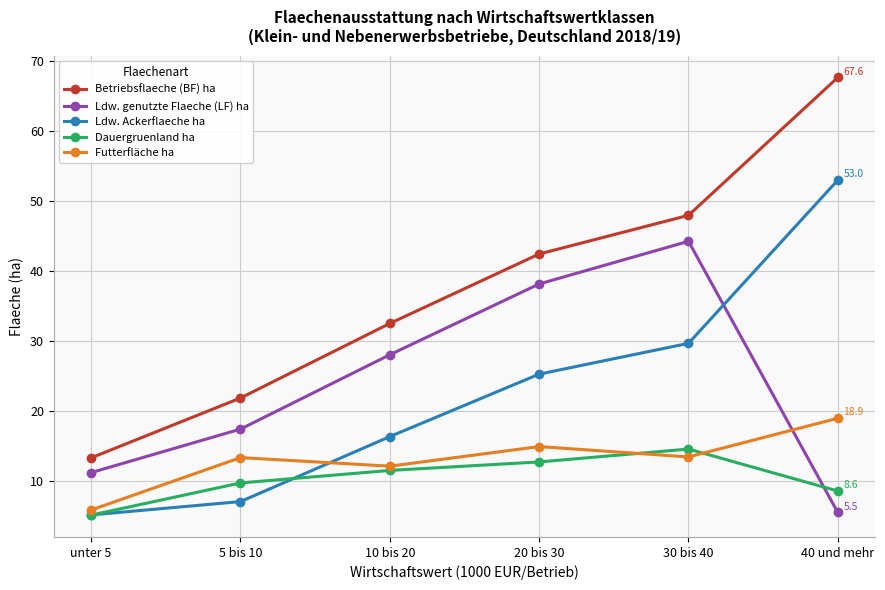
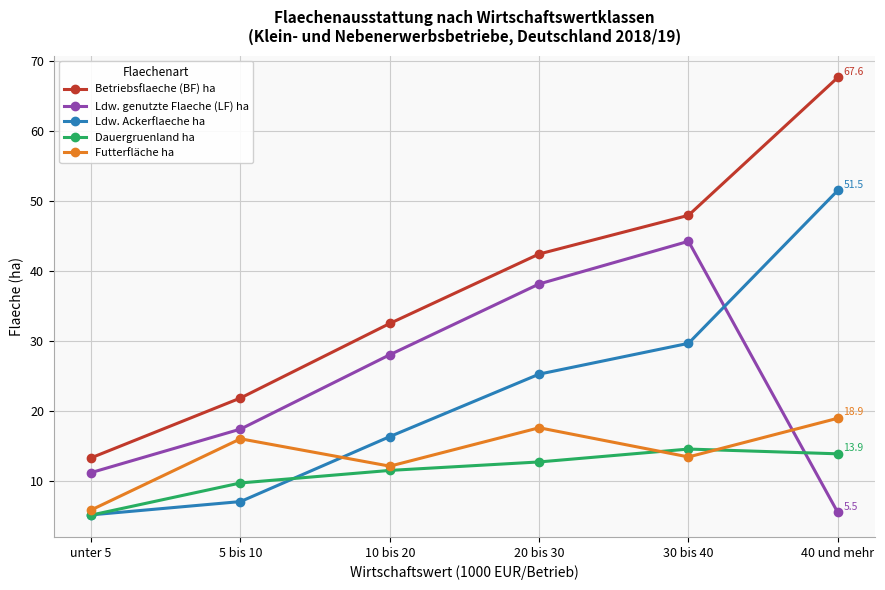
Futterfläche ha, 5 bis 10: 13 -> 16
Futterfläche ha, 20 bis 30: 15 -> 18
Ldw. Ackerflaeche ha, 40 und mehr: 53.0 -> 51.5
Dauergruenland ha, 40 und mehr: 8.6 -> 13.9
